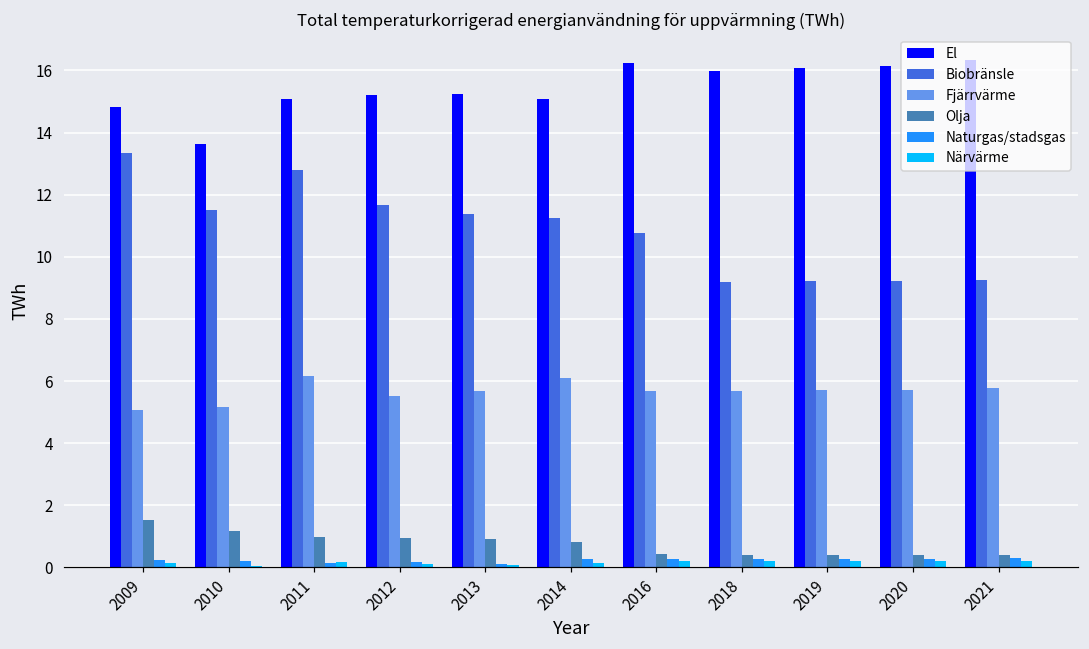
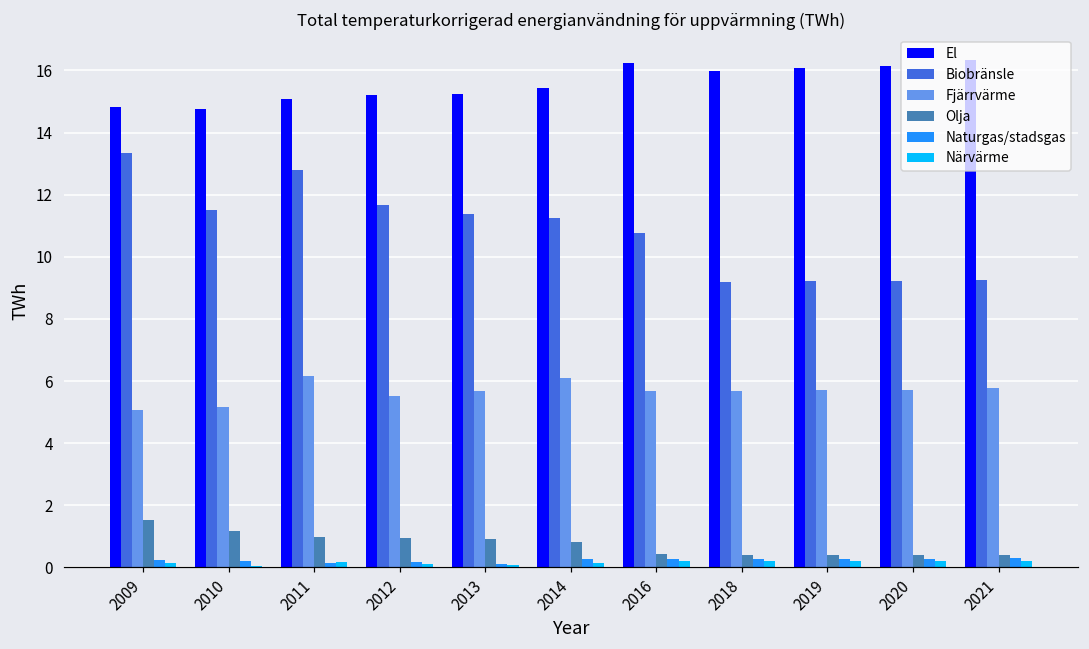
El, 2010: 13.6 -> 14.8
El, 2014: 15.1 -> 15.4
